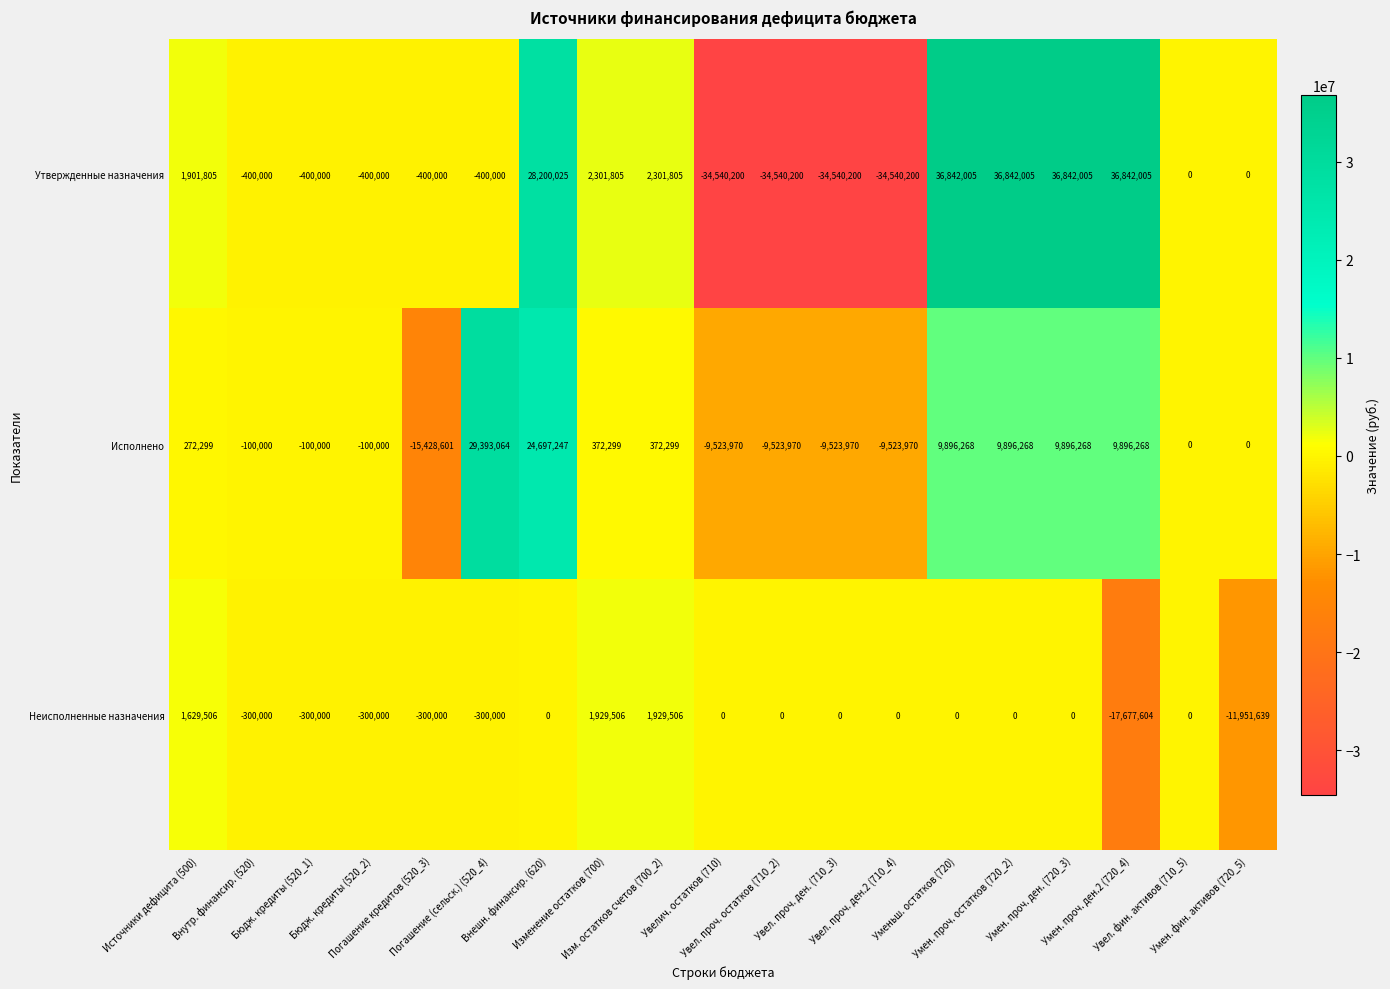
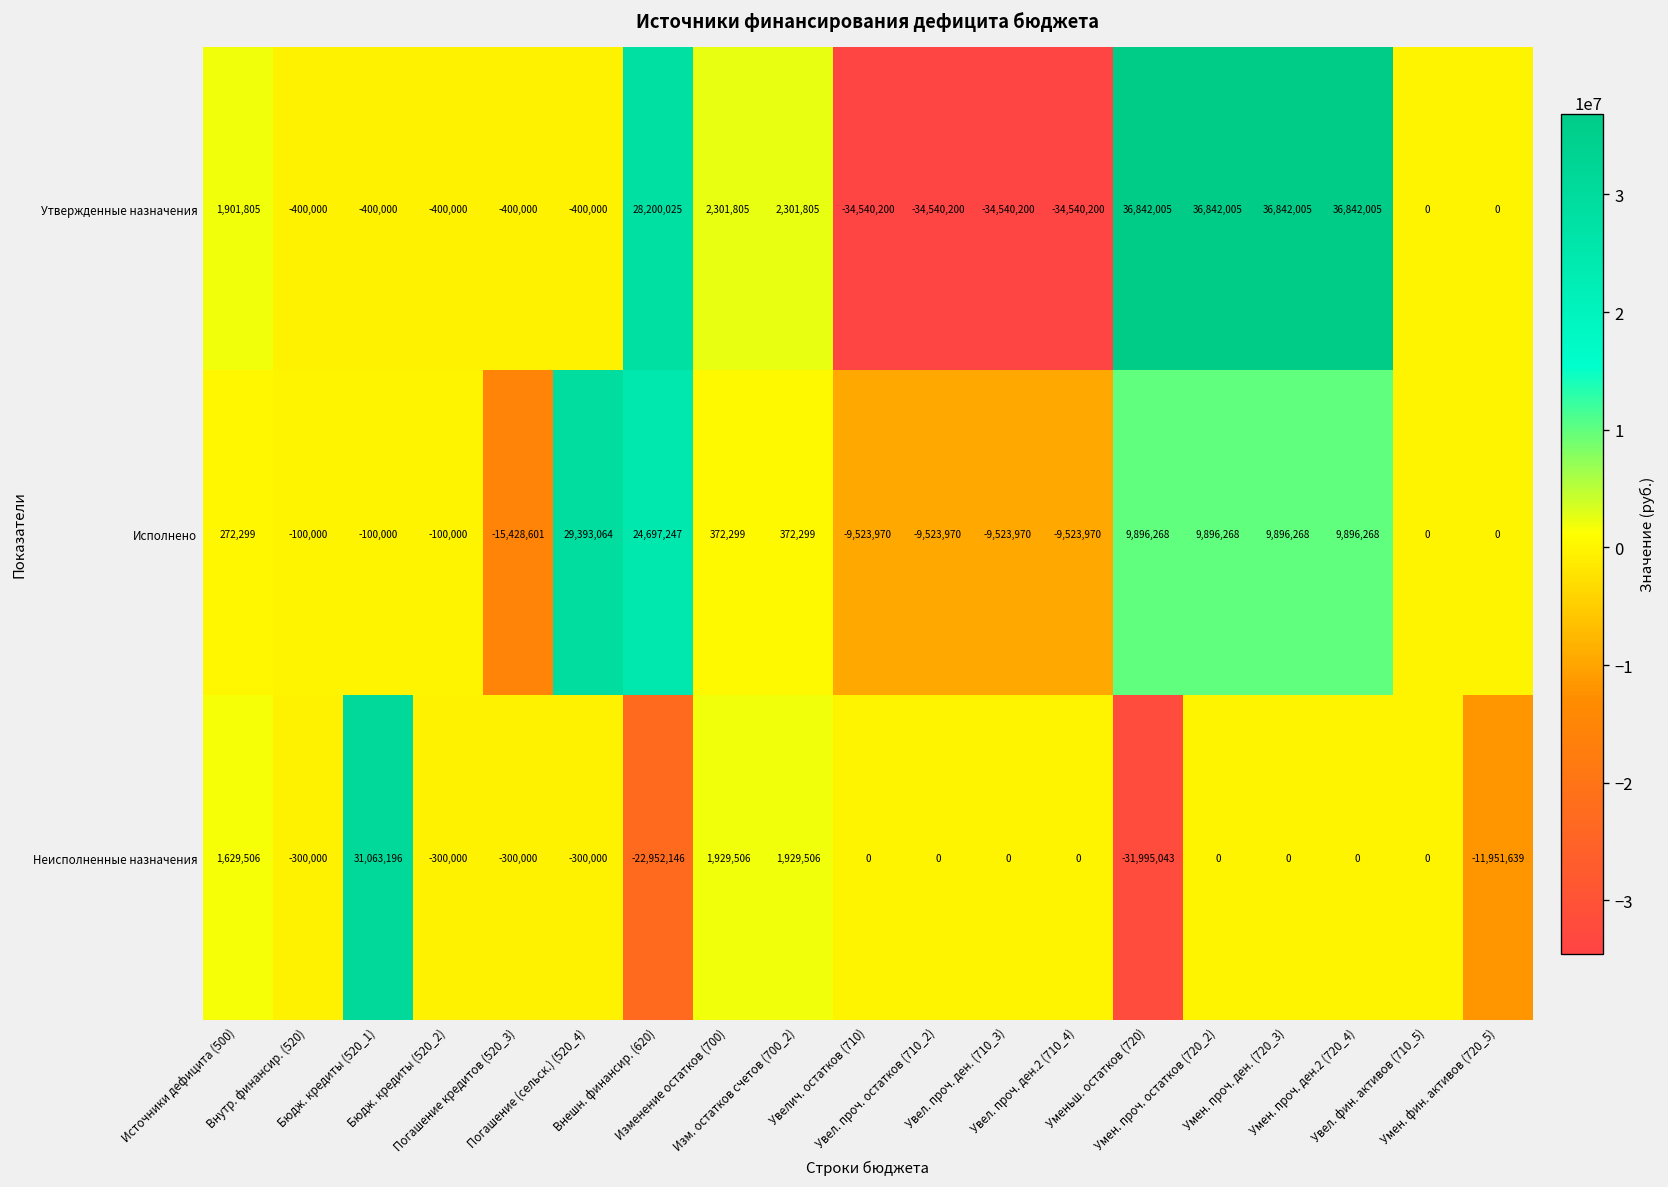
Неисполненные назначения, Бюдж. кредиты (520_1): -300,000 -> 31,063,196
Неисполненные назначения, Внешн. финансир. (620): 0 -> -22,952,146
Неисполненные назначения, Уменьш. остатков (720): 0 -> -31,995,043
Неисполненные назначения, Умен. проч. ден.2 (720_4): -17,677,604 -> 0
